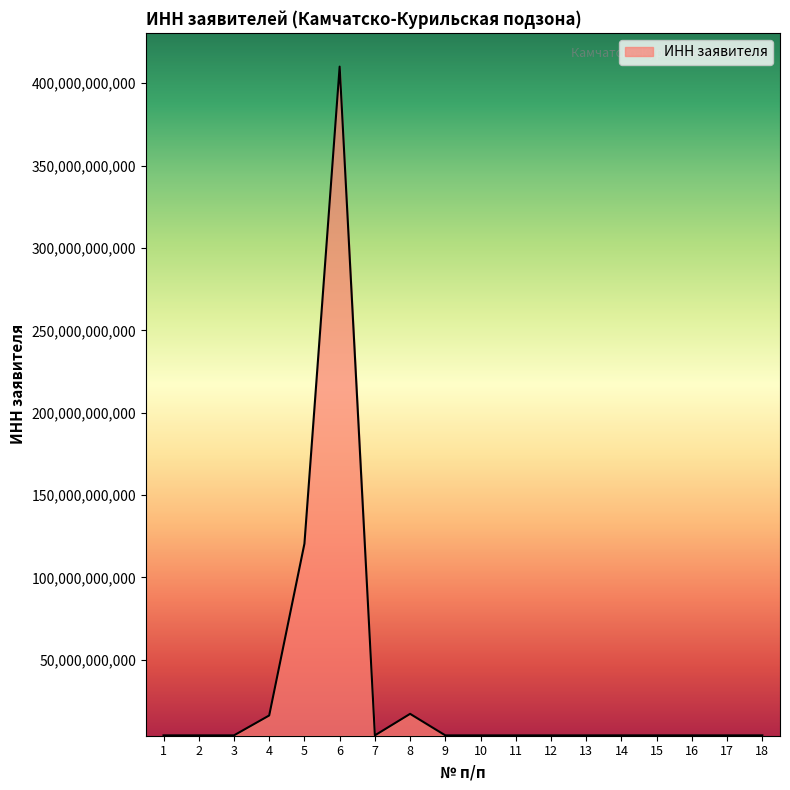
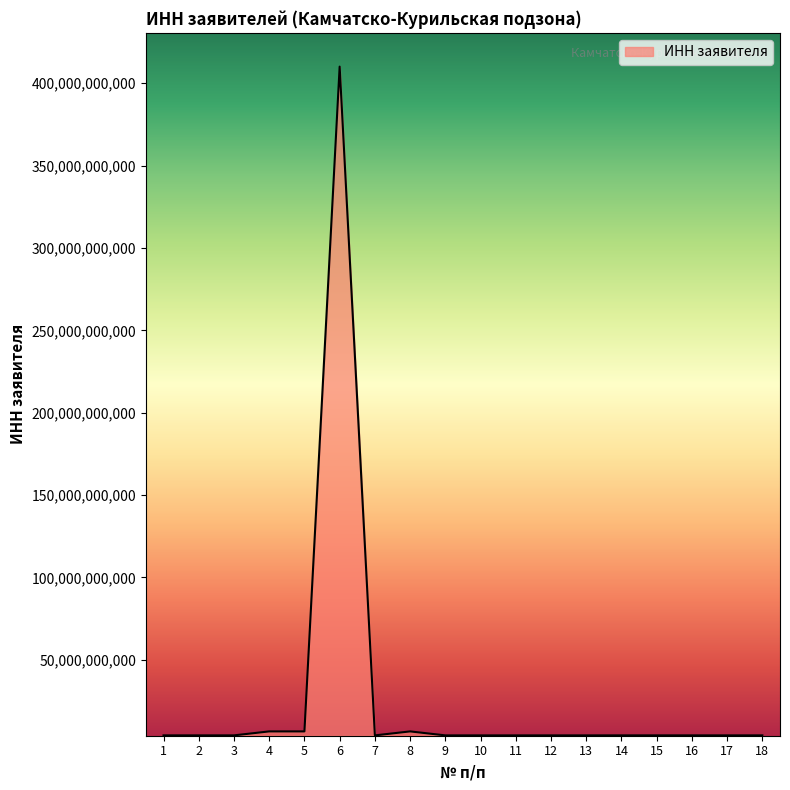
4: 16,000,000,000 -> 7,000,000,000
5: 120,000,000,000 -> 7,000,000,000
8: 17,000,000,000 -> 7,000,000,000
